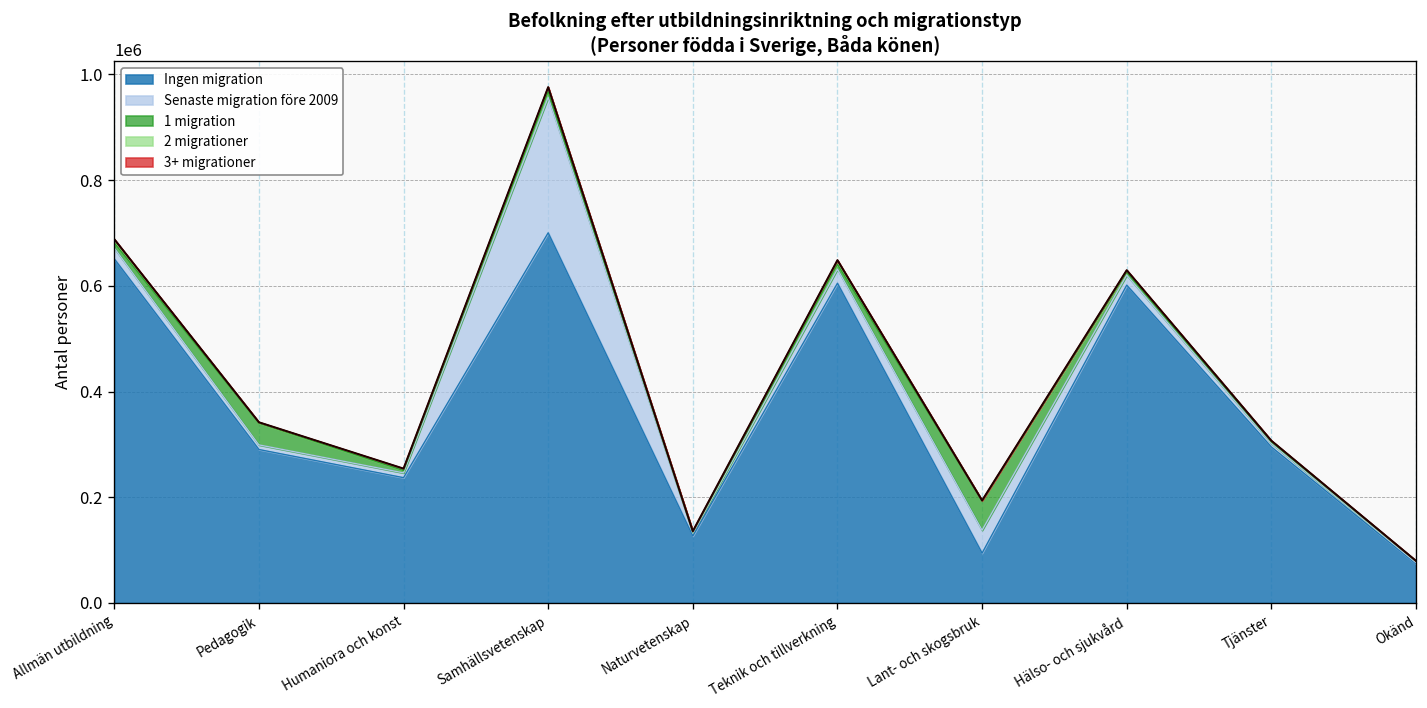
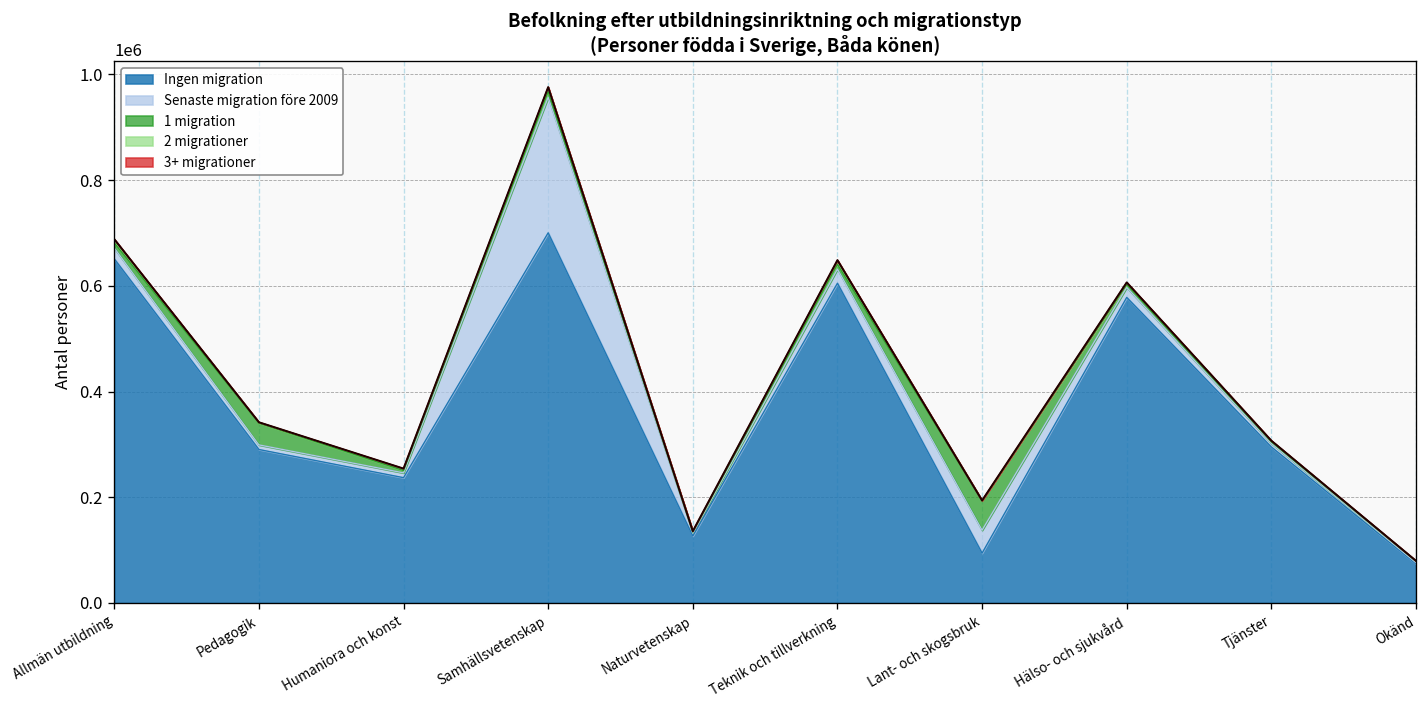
Ingen migration, Hälso- och sjukvård: 600000 -> 580000
